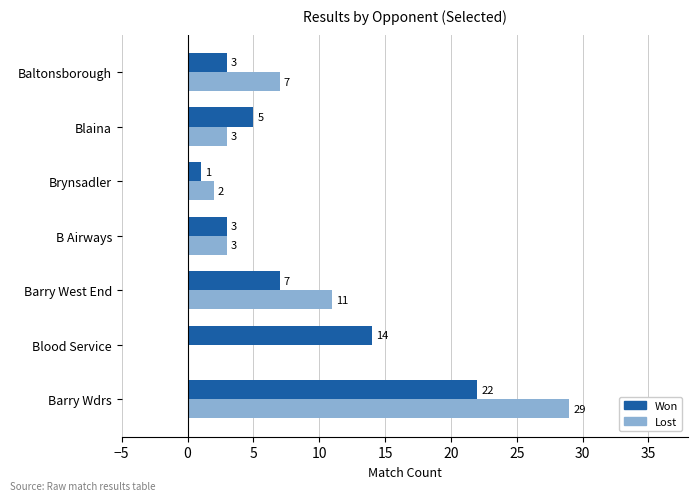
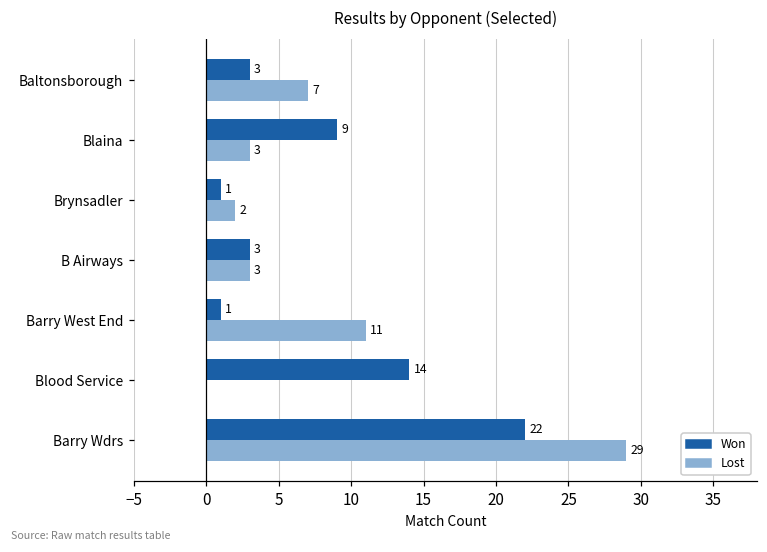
Won, Blaina: 5 -> 9
Won, Barry West End: 7 -> 1
